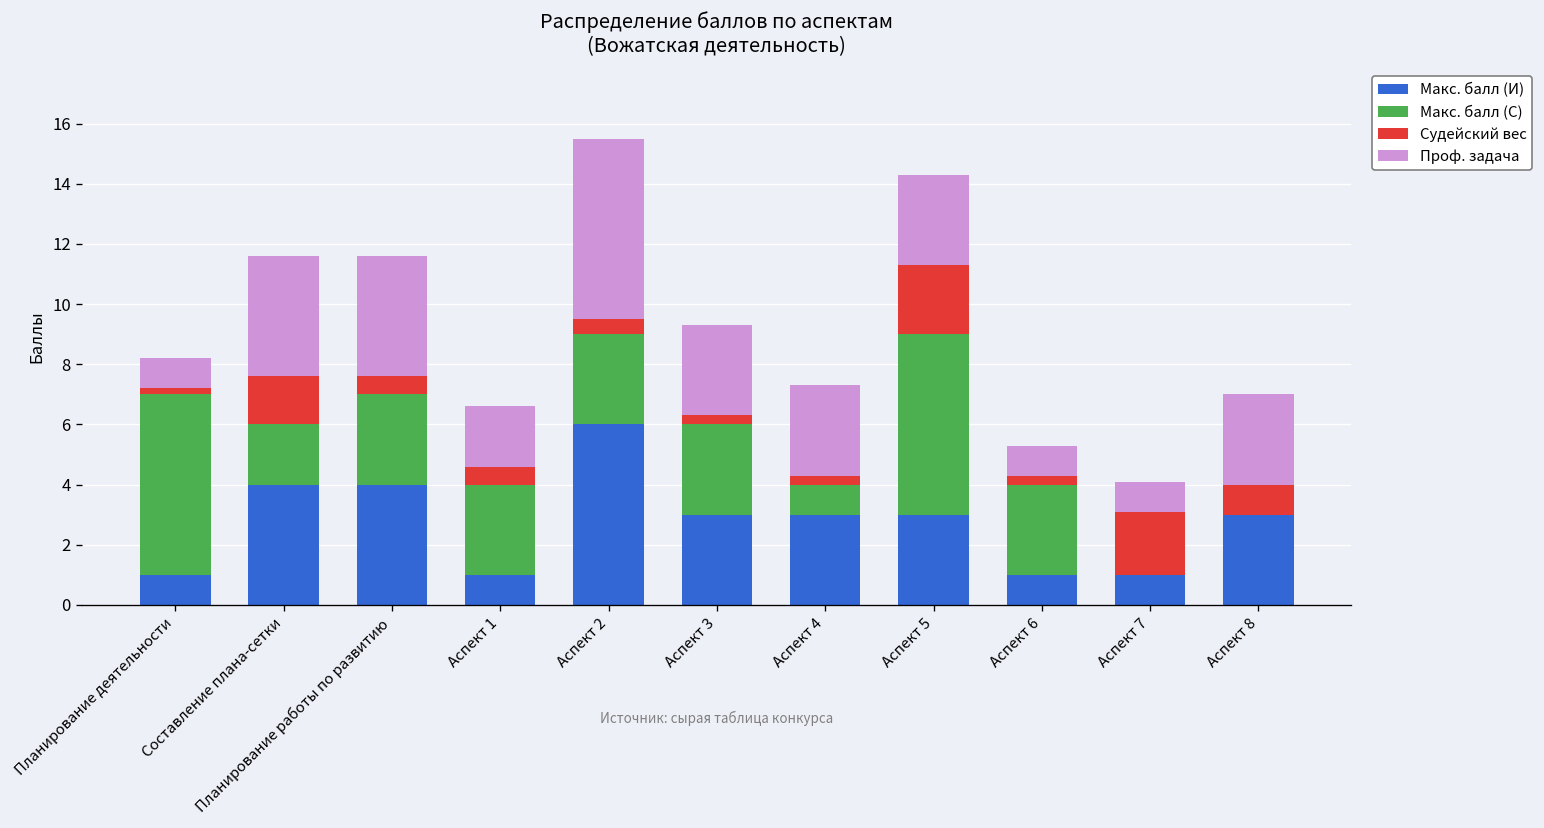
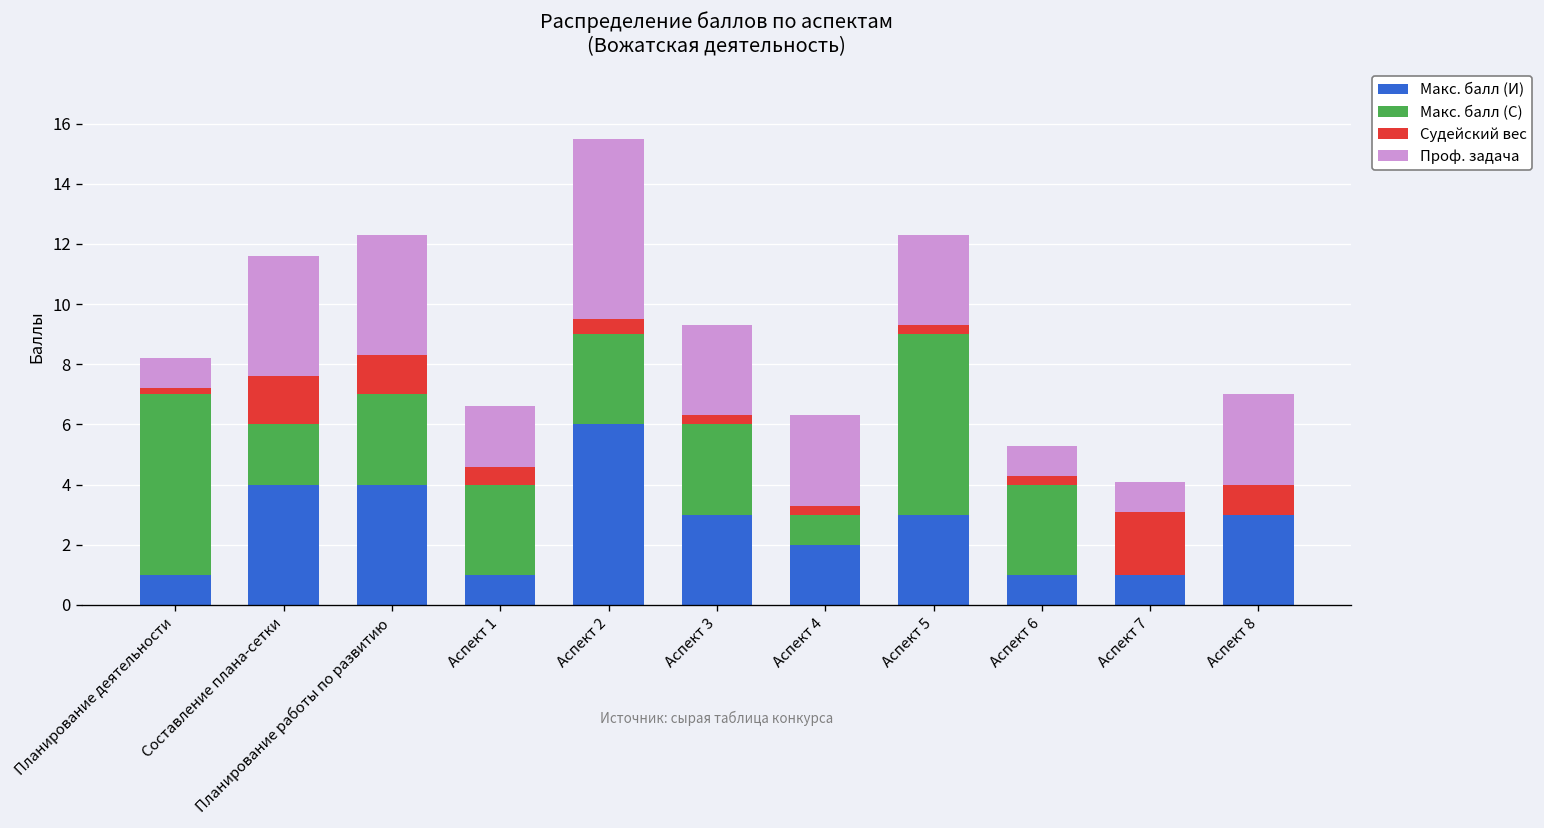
Судейский вес, Планирование работы по развитию: 0.6 -> 1.3
Макс. балл (И), Аспект 4: 3 -> 2
Судейский вес, Аспект 5: 2.3 -> 0.3
